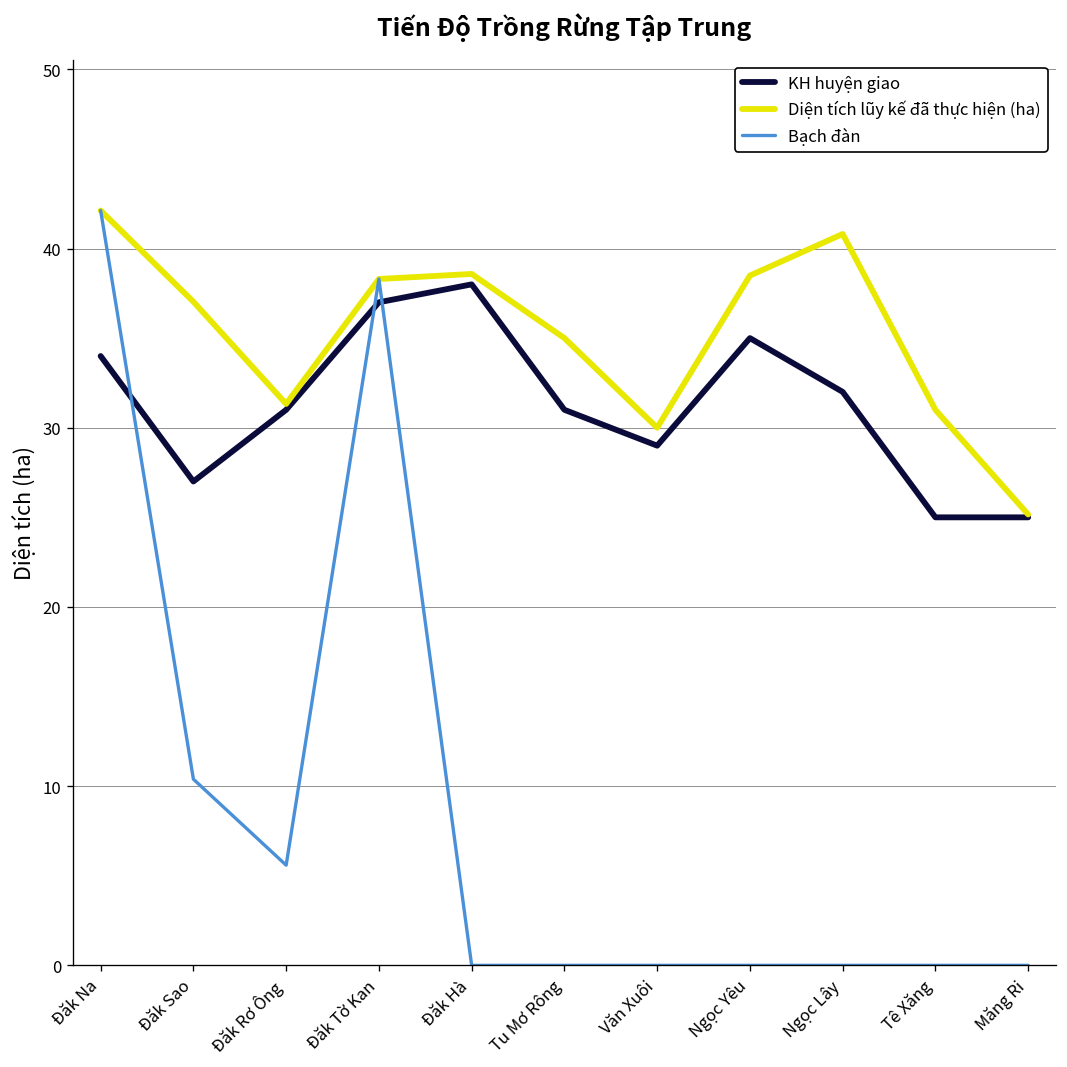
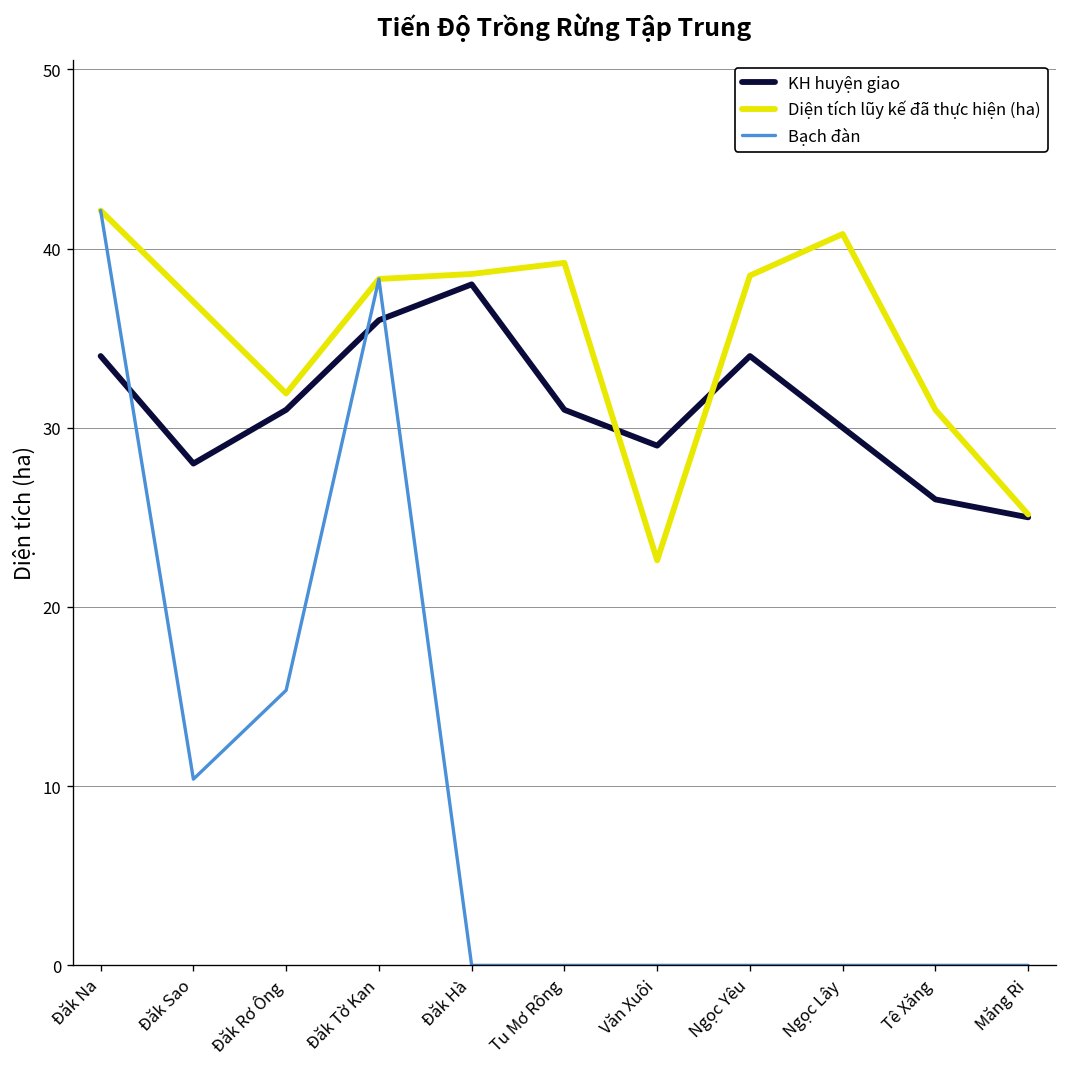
KH huyện giao, Đăk Sao: 27 -> 28
Diện tích lũy kế đã thực hiện (ha), Đăk Rơ Ông: 31.3 -> 31.9
Bạch đàn, Đăk Rơ Ông: 5.6 -> 15.4
KH huyện giao, Đăk Tờ Kan: 37 -> 36
Diện tích lũy kế đã thực hiện (ha), Tu Mơ Rông: 35.0 -> 39.2
Diện tích lũy kế đã thực hiện (ha), Văn Xuôi: 30.0 -> 22.6
KH huyện giao, Ngọc Yêu: 35 -> 34
KH huyện giao, Ngọc Lây: 32 -> 30
KH huyện giao, Tê Xăng: 25 -> 26
